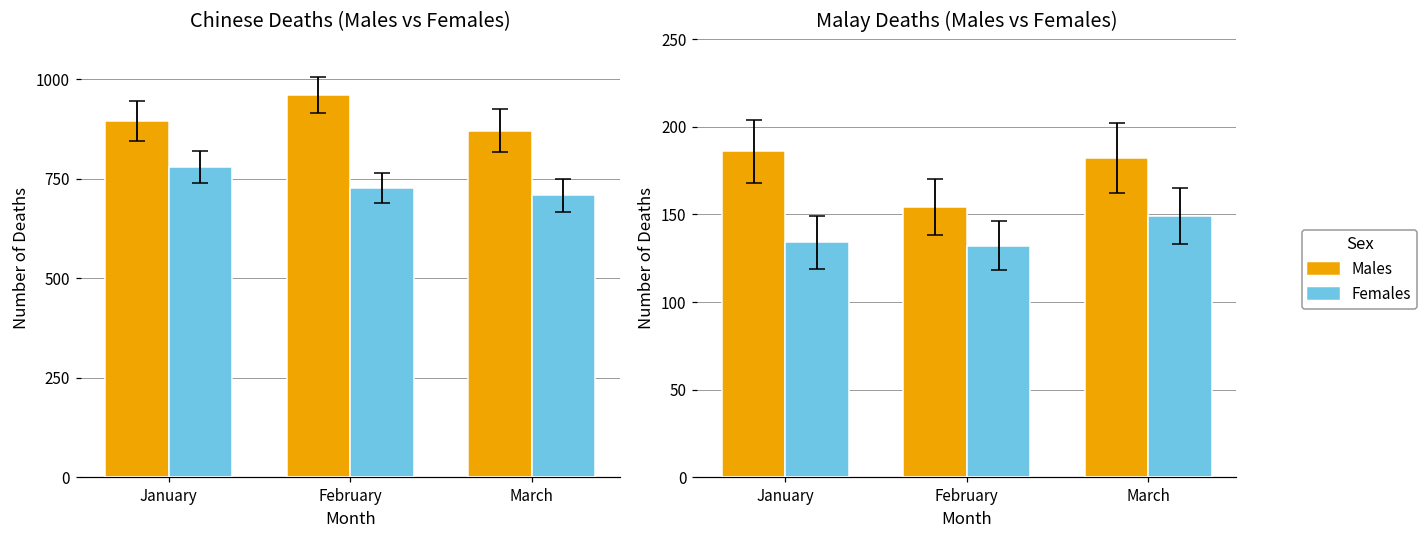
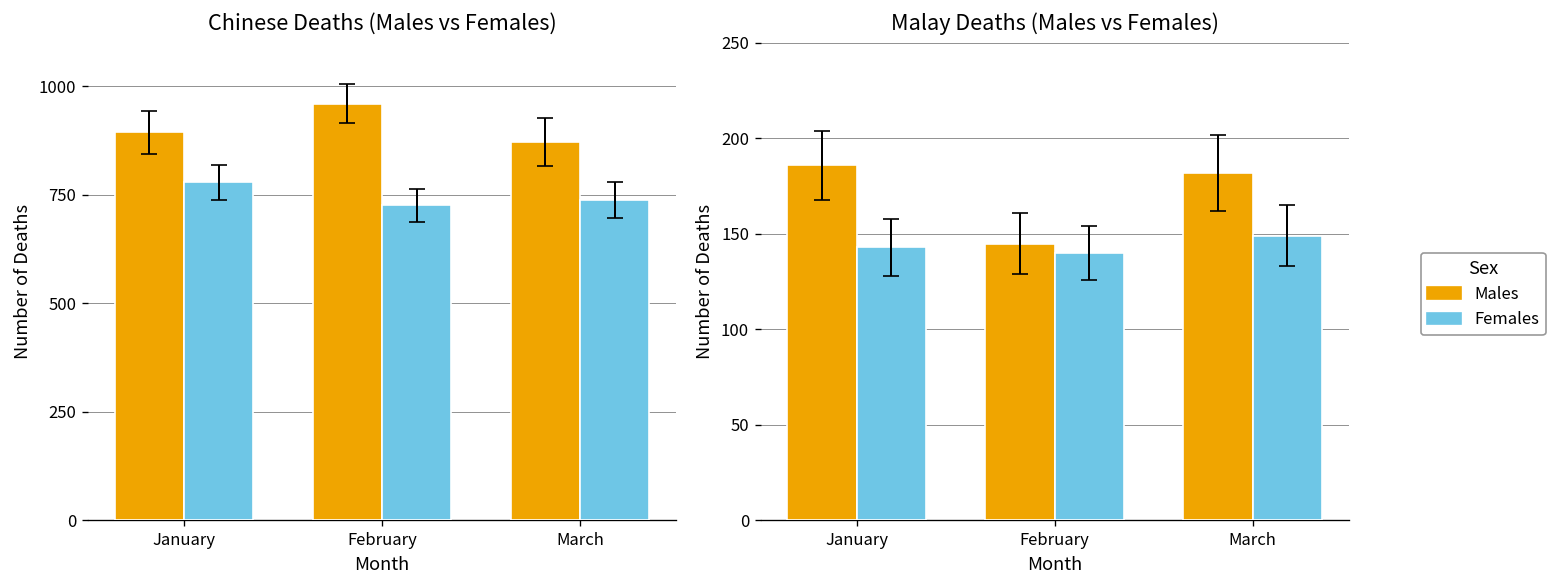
Chinese Deaths (Males vs Females), Females, March: 710 -> 740
Malay Deaths (Males vs Females), Females, January: 134 -> 143
Malay Deaths (Males vs Females), Males, February: 154 -> 145
Malay Deaths (Males vs Females), Females, February: 132 -> 140
